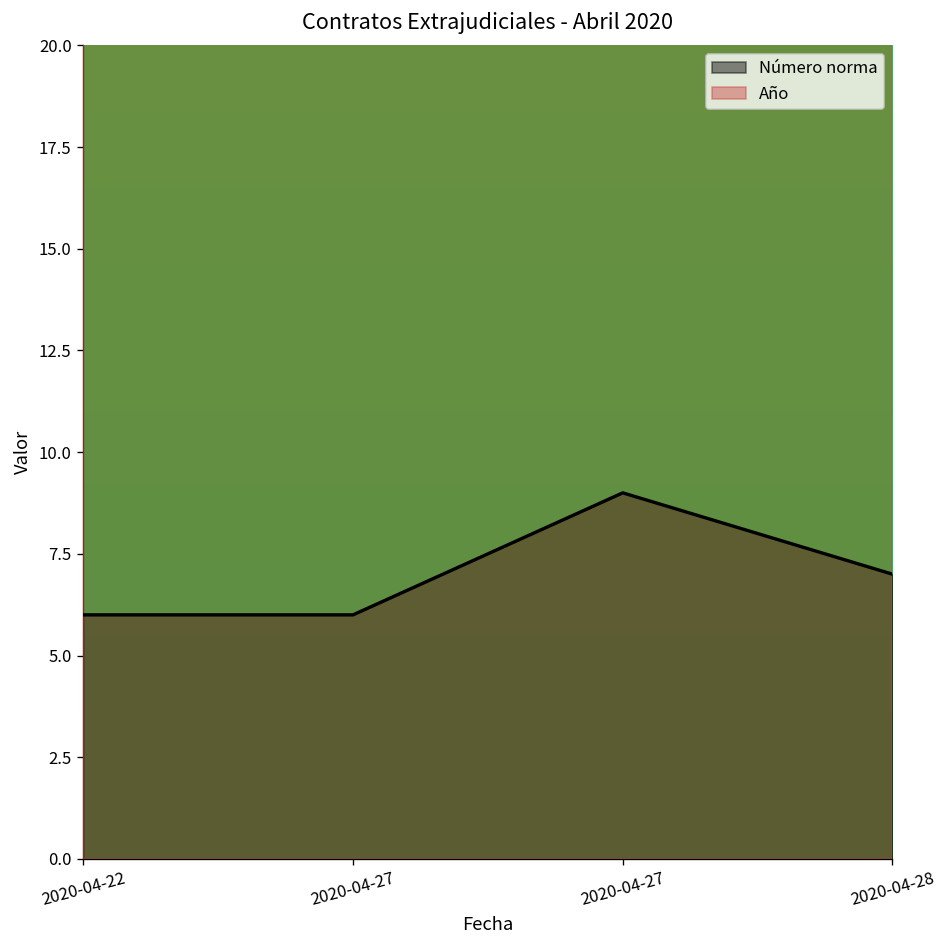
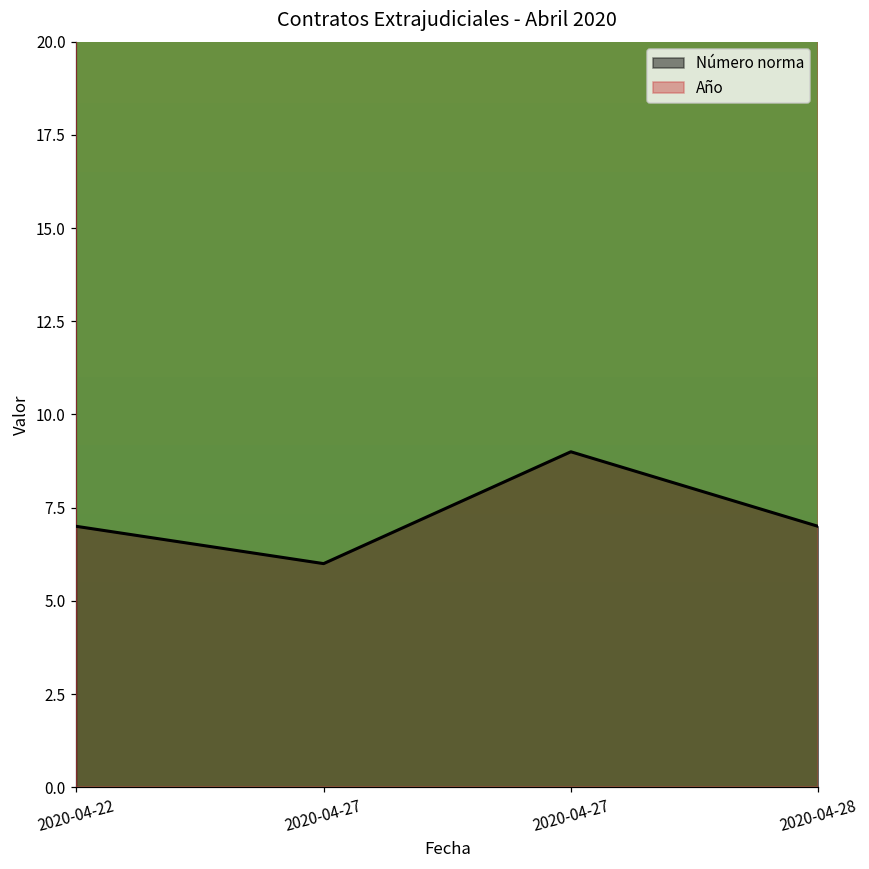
Número norma, 2020-04-22: 6.0 -> 7.0
